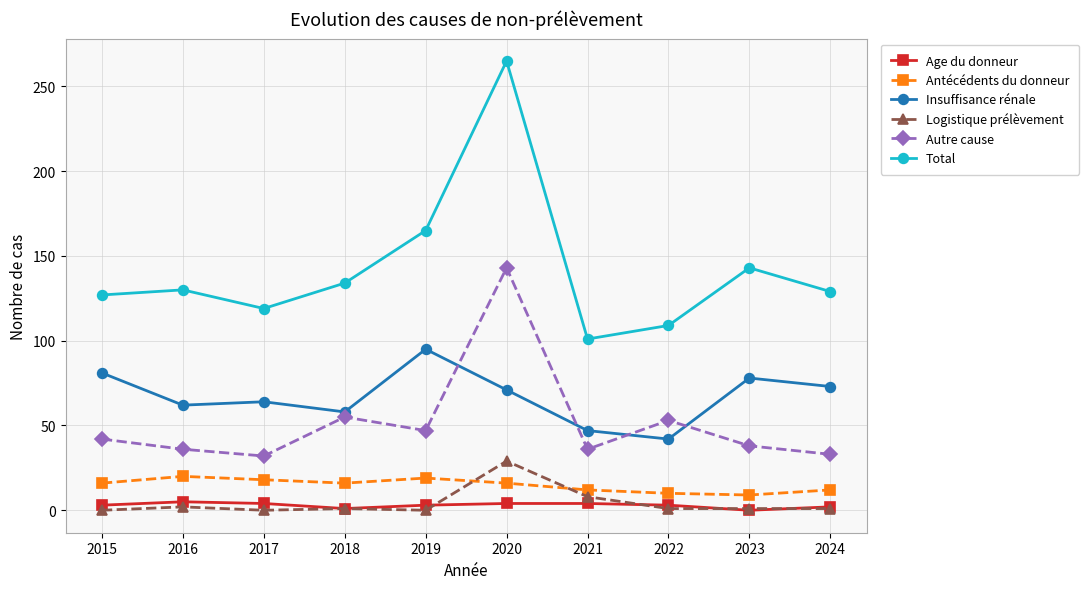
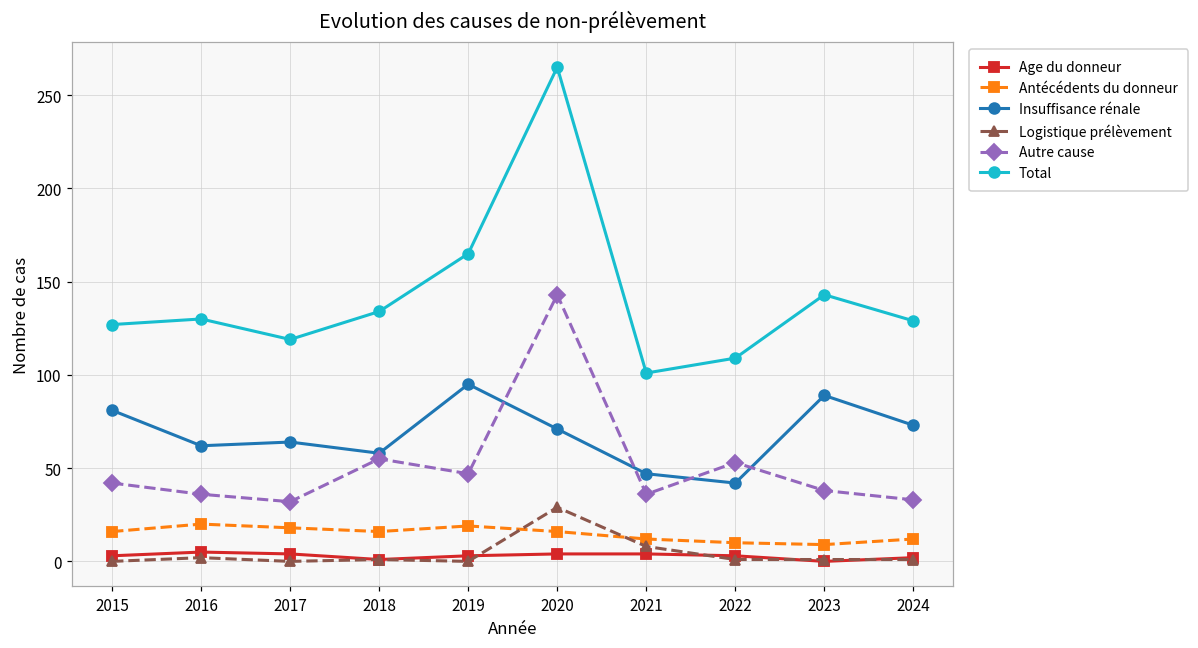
Insuffisance rénale, 2023: 78 -> 89
